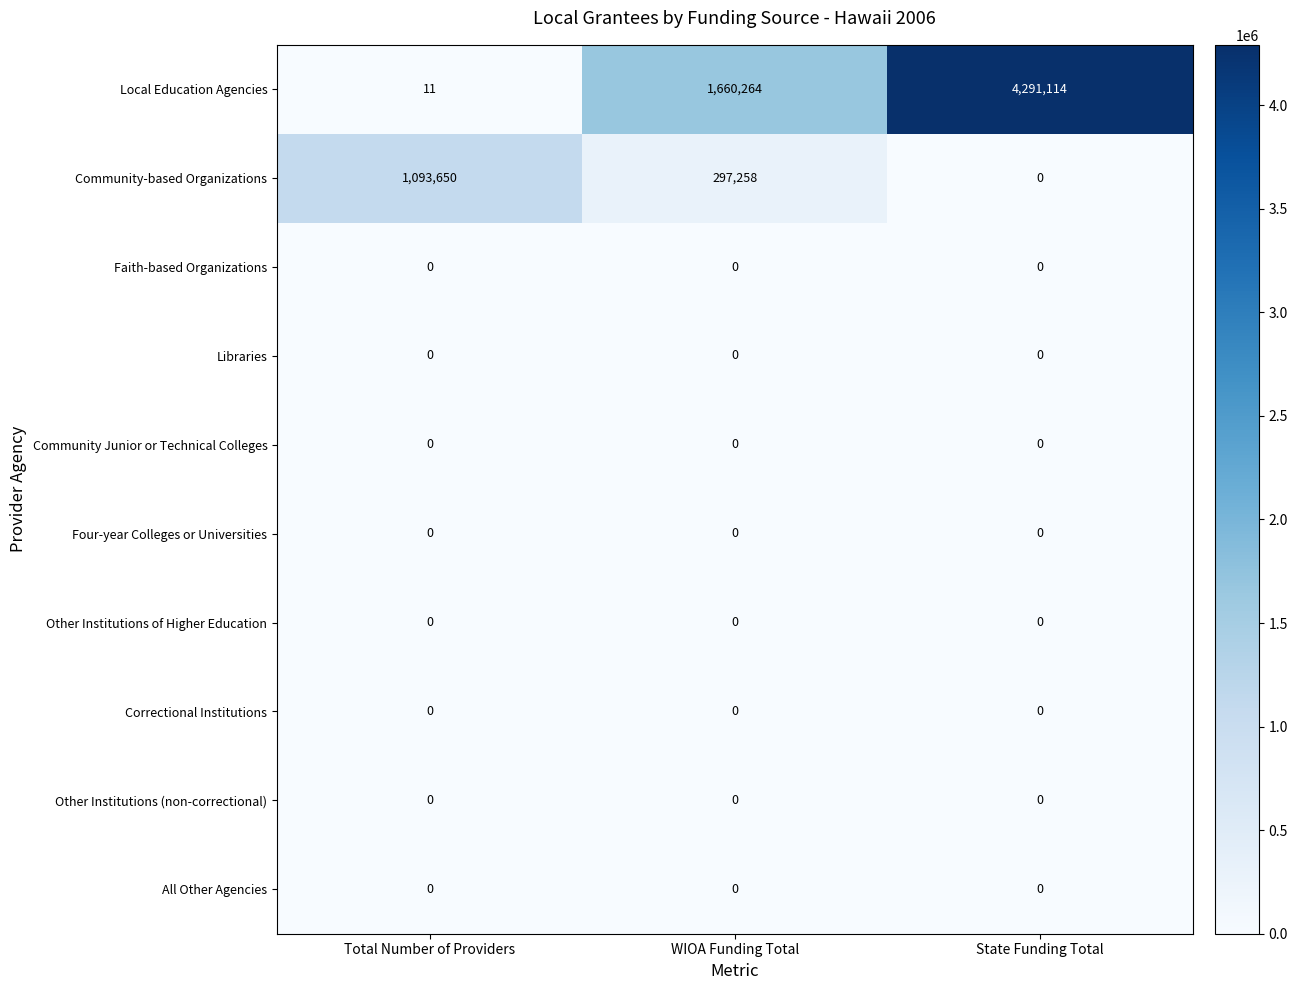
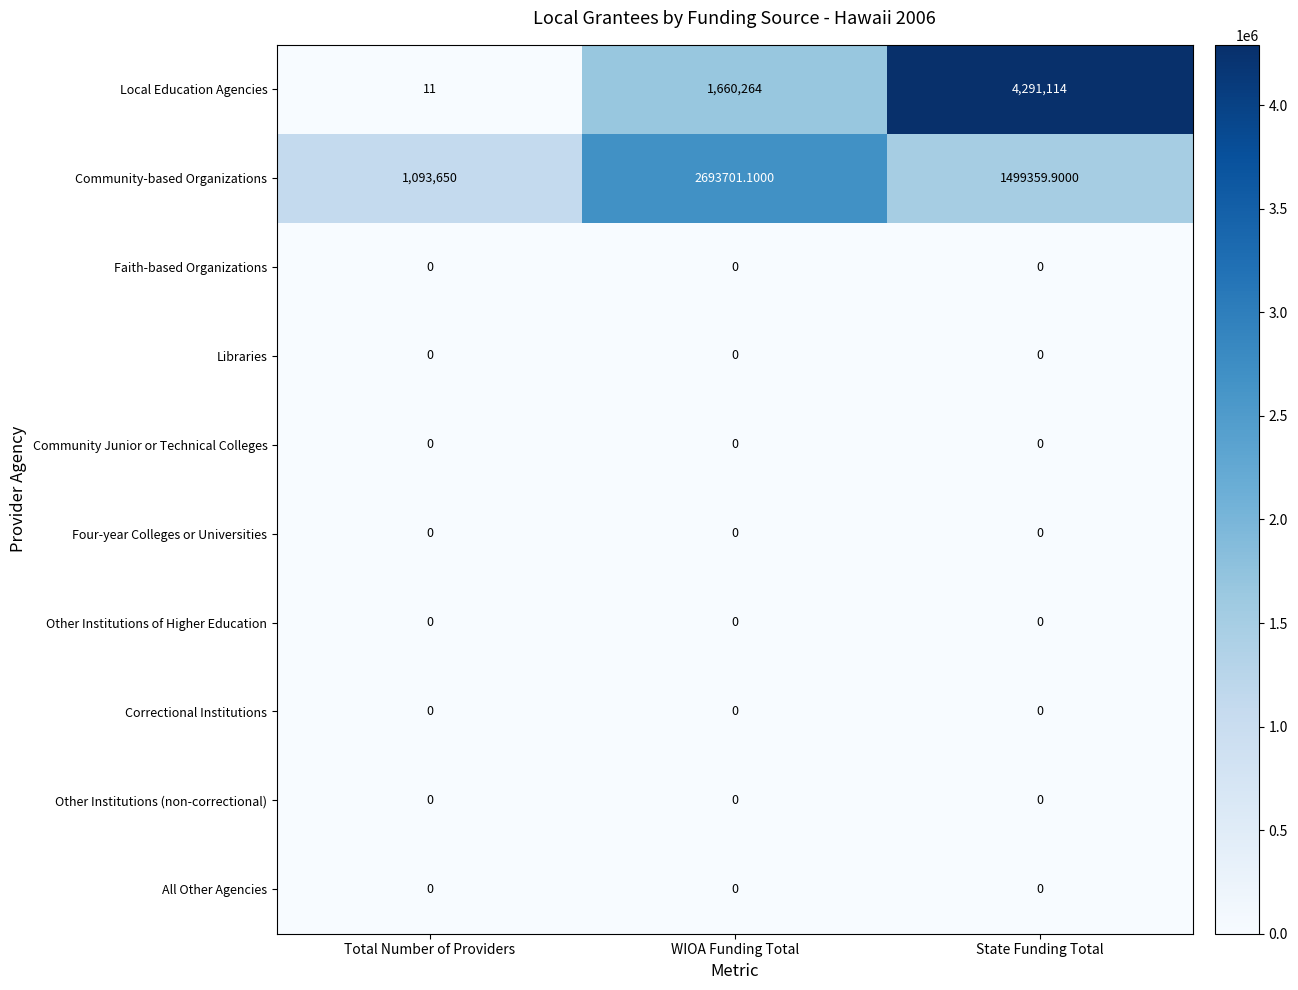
Community-based Organizations, WIOA Funding Total: 297,258 -> 2693701.1000
Community-based Organizations, State Funding Total: 0 -> 1499359.9000
